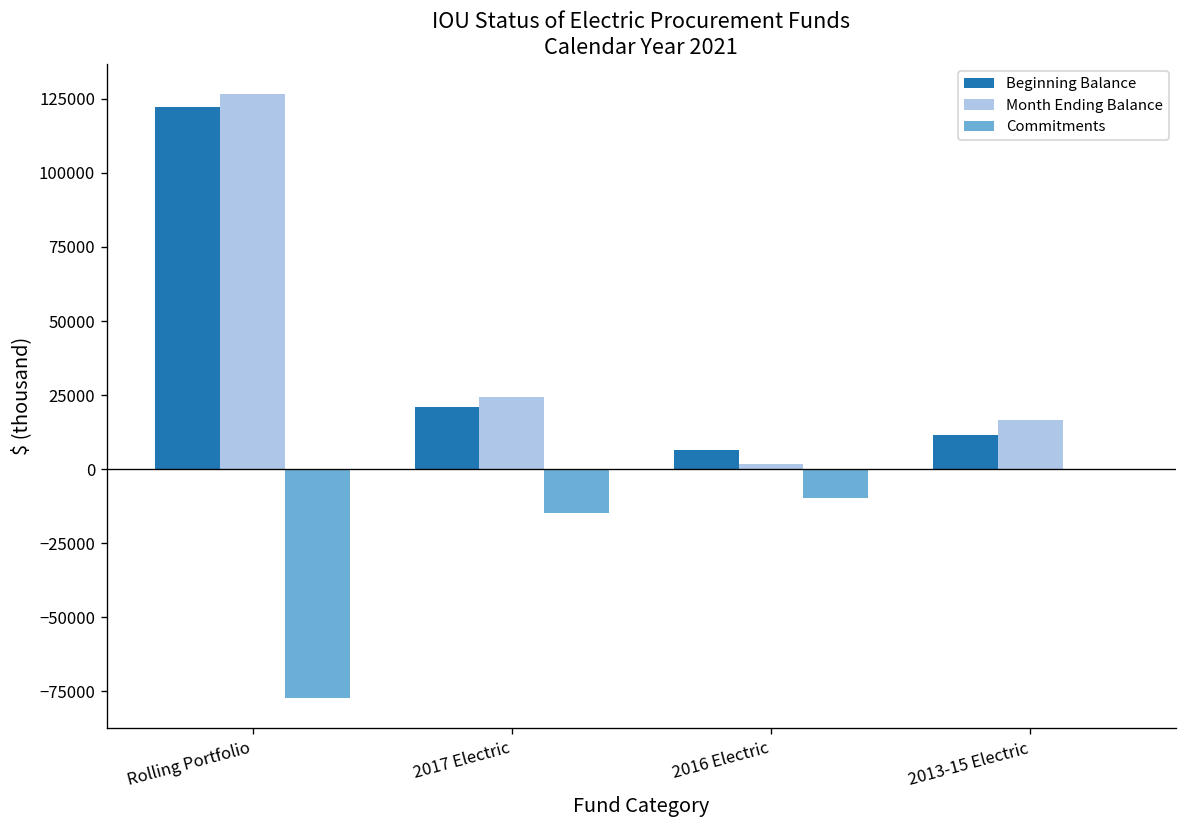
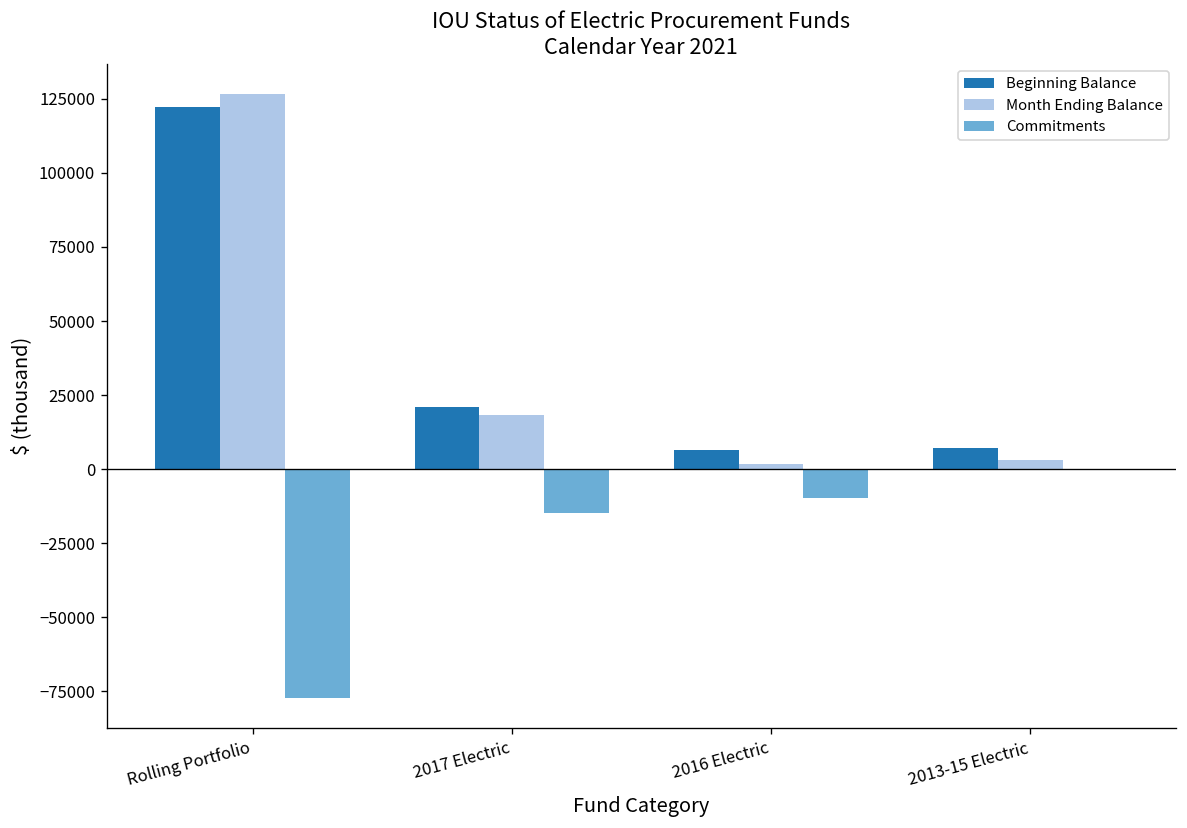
Month Ending Balance, 2017 Electric: 24000 -> 18000
Beginning Balance, 2013-15 Electric: 11000 -> 7000
Month Ending Balance, 2013-15 Electric: 16000 -> 3000
